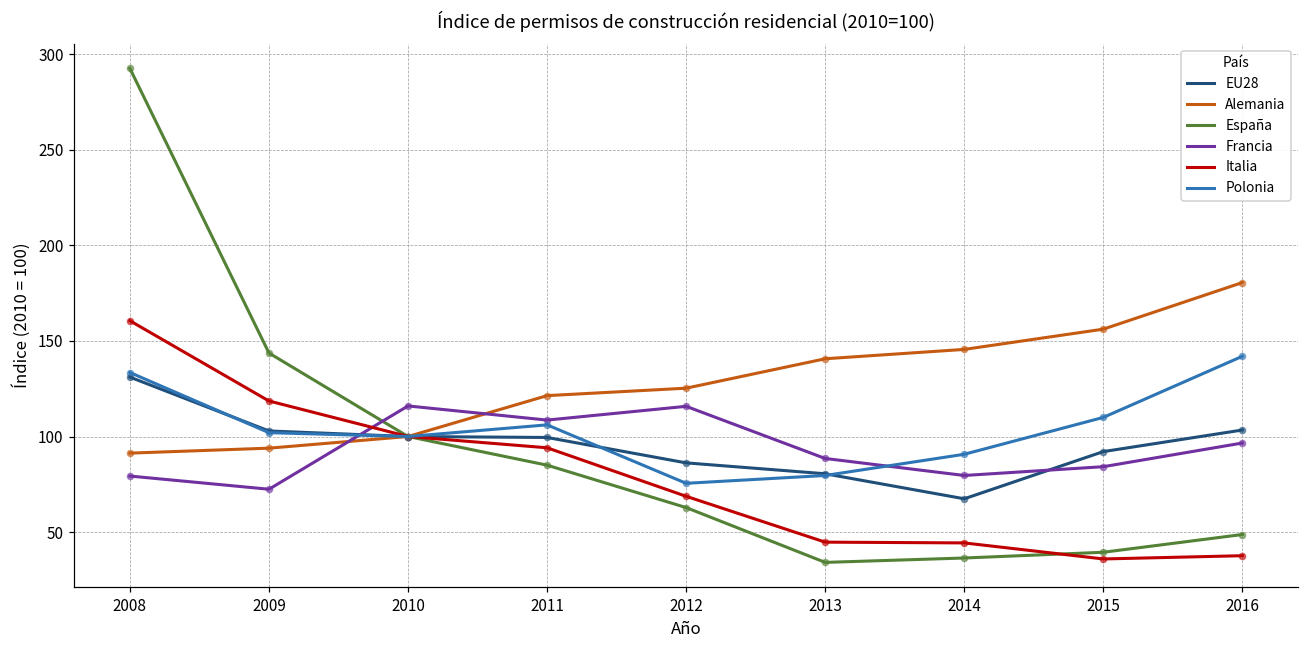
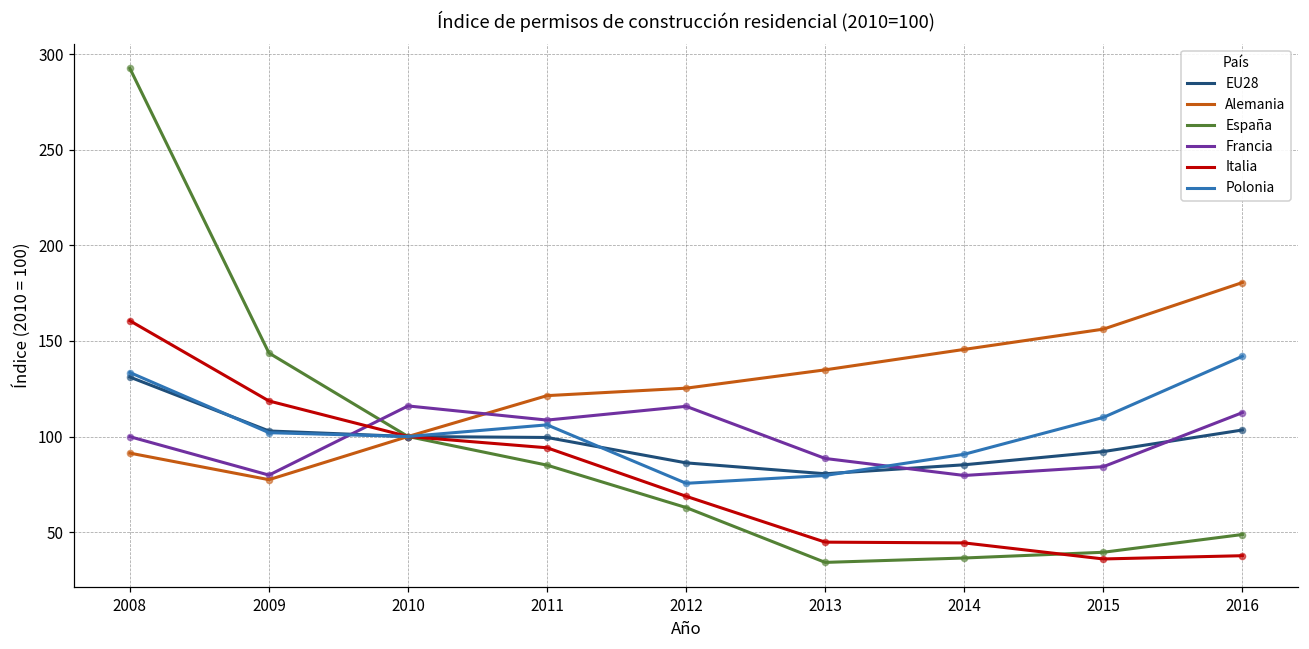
Francia, 2008: 79 -> 100
Alemania, 2009: 94 -> 77
Francia, 2009: 72 -> 80
Alemania, 2013: 141 -> 135
EU28, 2014: 67 -> 85
Francia, 2016: 97 -> 113
